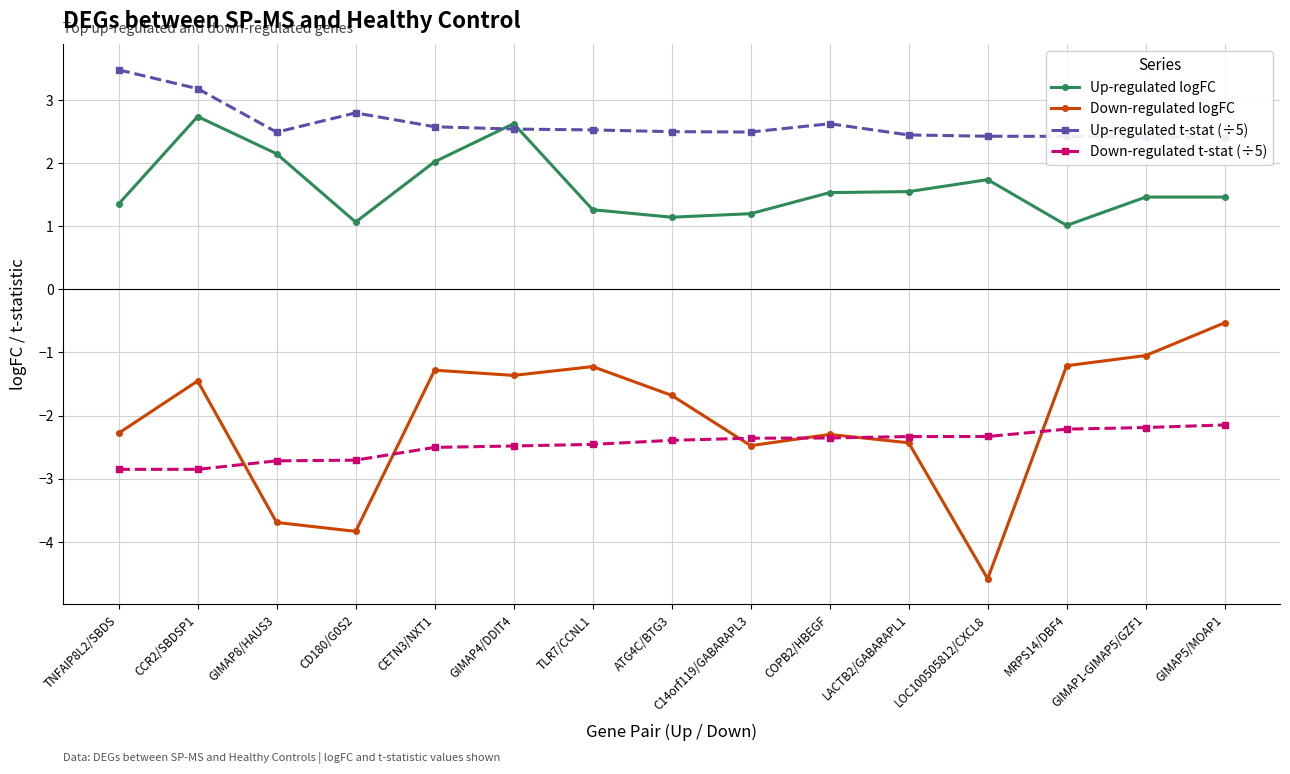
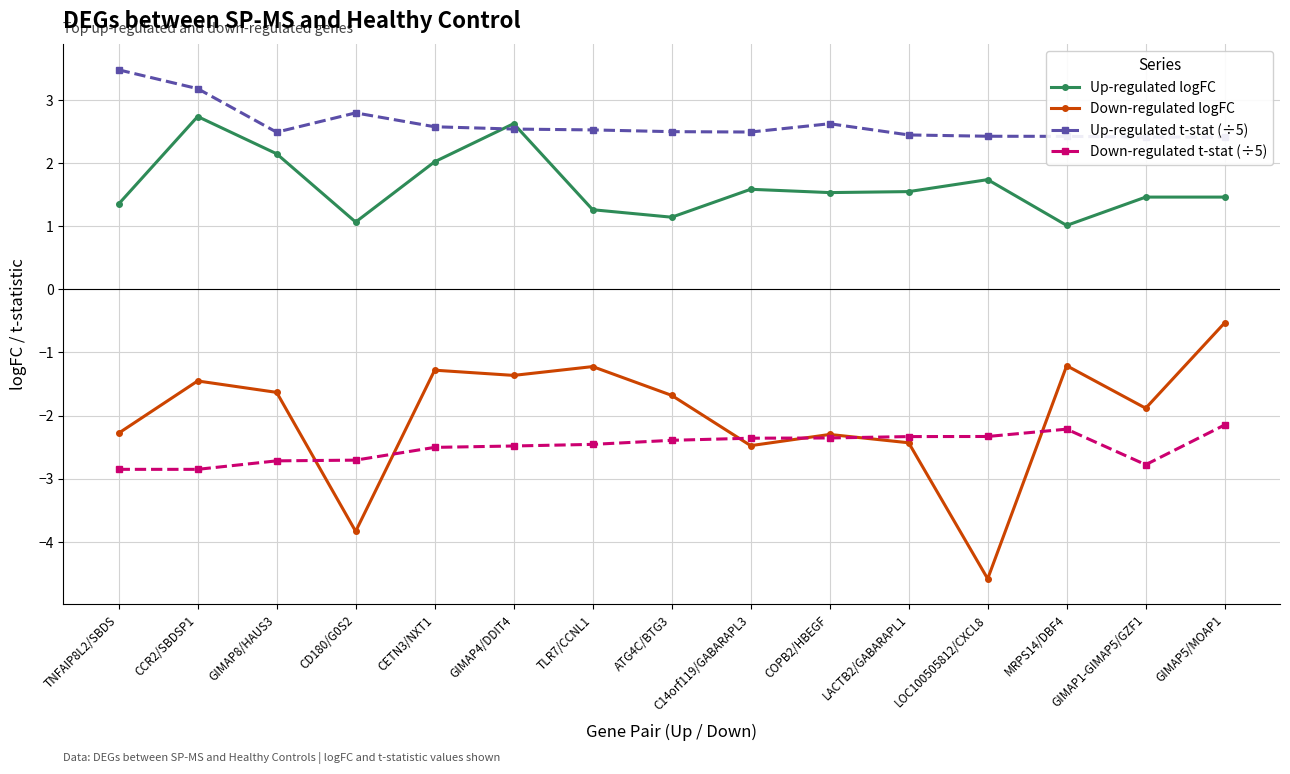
Down-regulated logFC, GIMAP8/HAUS3: -3.7 -> -1.6
Up-regulated logFC, C14orf119/GABARAPL3: 1.2 -> 1.6
Down-regulated logFC, GIMAP1-GIMAP5/GZF1: -1.0 -> -1.9
Down-regulated t-stat (÷5), GIMAP1-GIMAP5/GZF1: -2.2 -> -2.8
